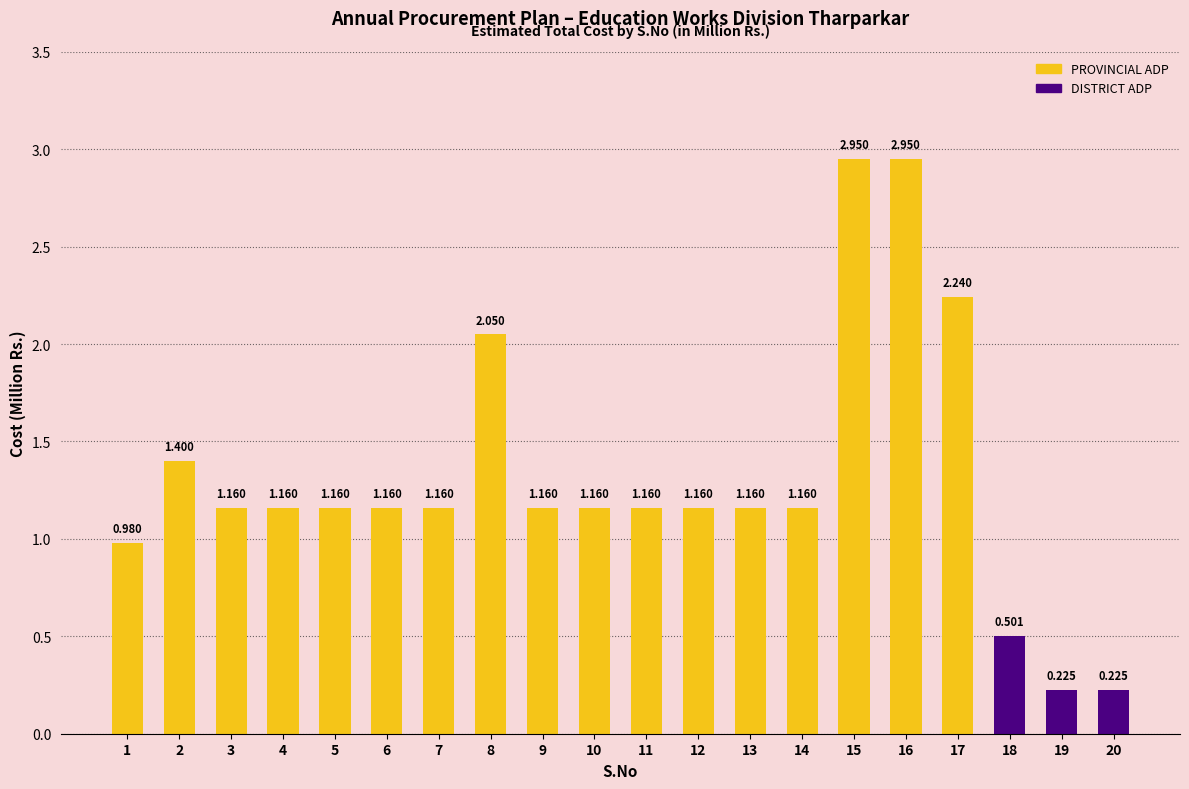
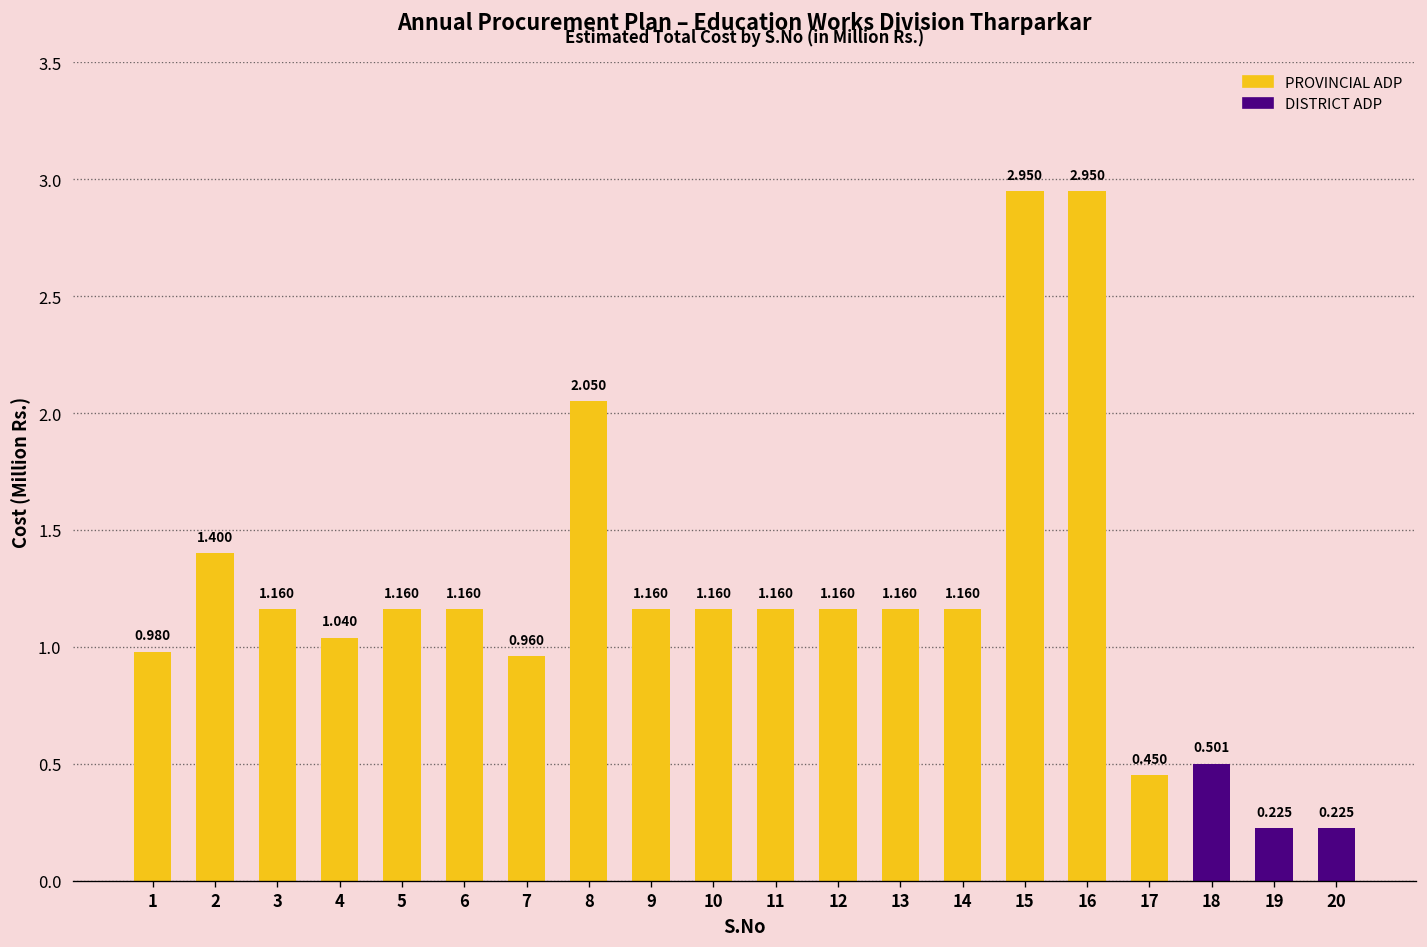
4: 1.160 -> 1.040
7: 1.160 -> 0.960
17: 2.240 -> 0.450
